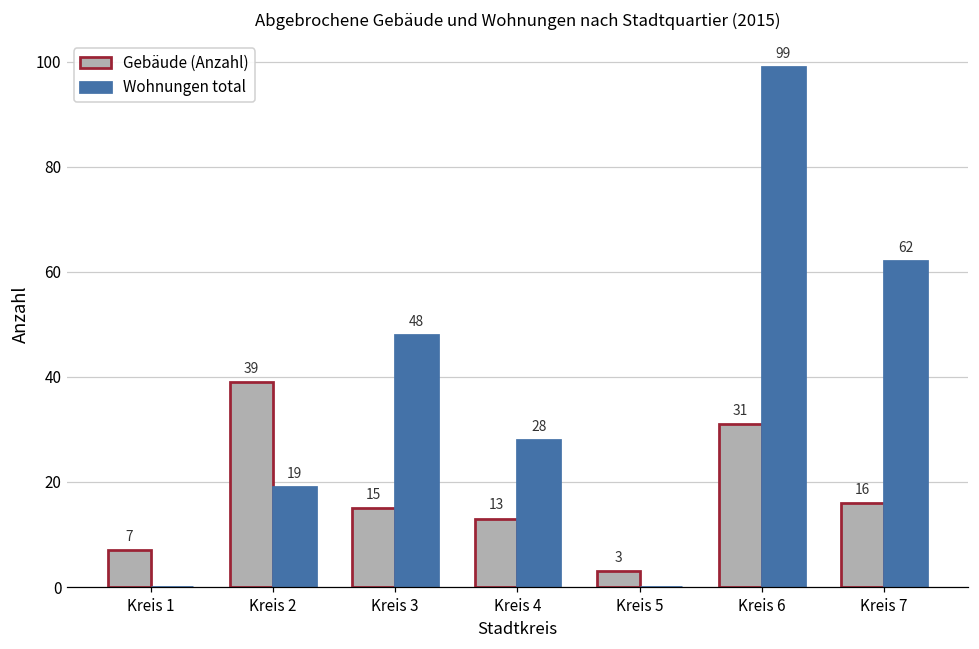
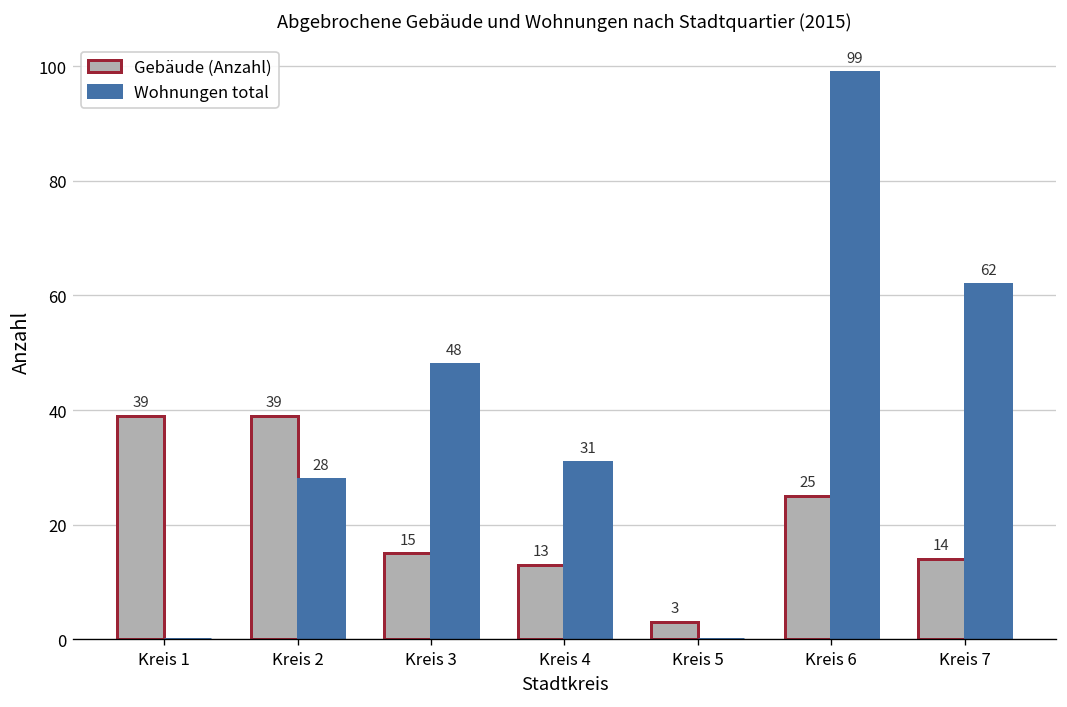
Gebäude (Anzahl), Kreis 1: 7 -> 39
Wohnungen total, Kreis 2: 19 -> 28
Wohnungen total, Kreis 4: 28 -> 31
Gebäude (Anzahl), Kreis 6: 31 -> 25
Gebäude (Anzahl), Kreis 7: 16 -> 14
